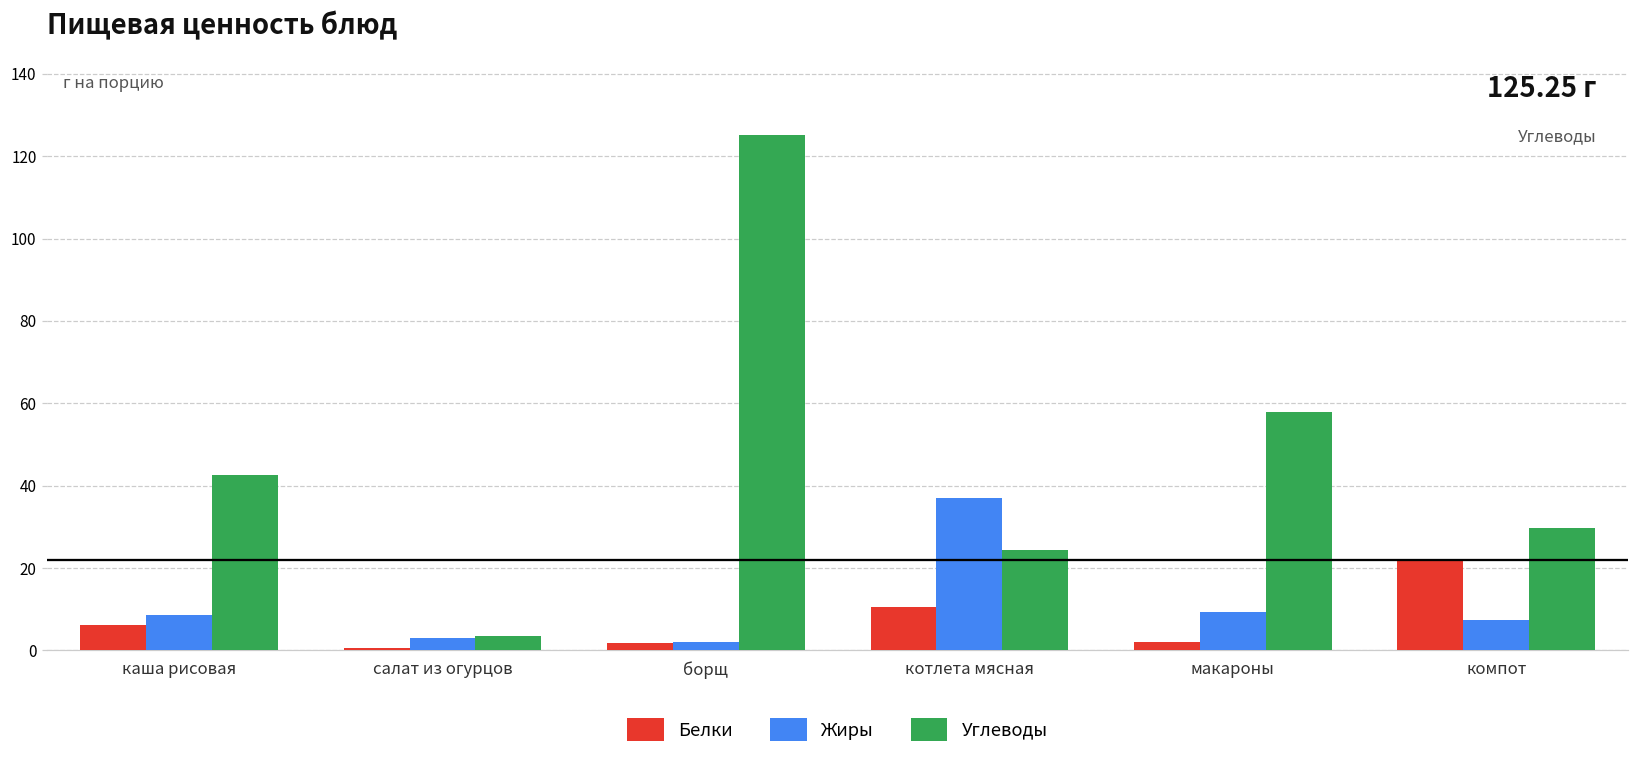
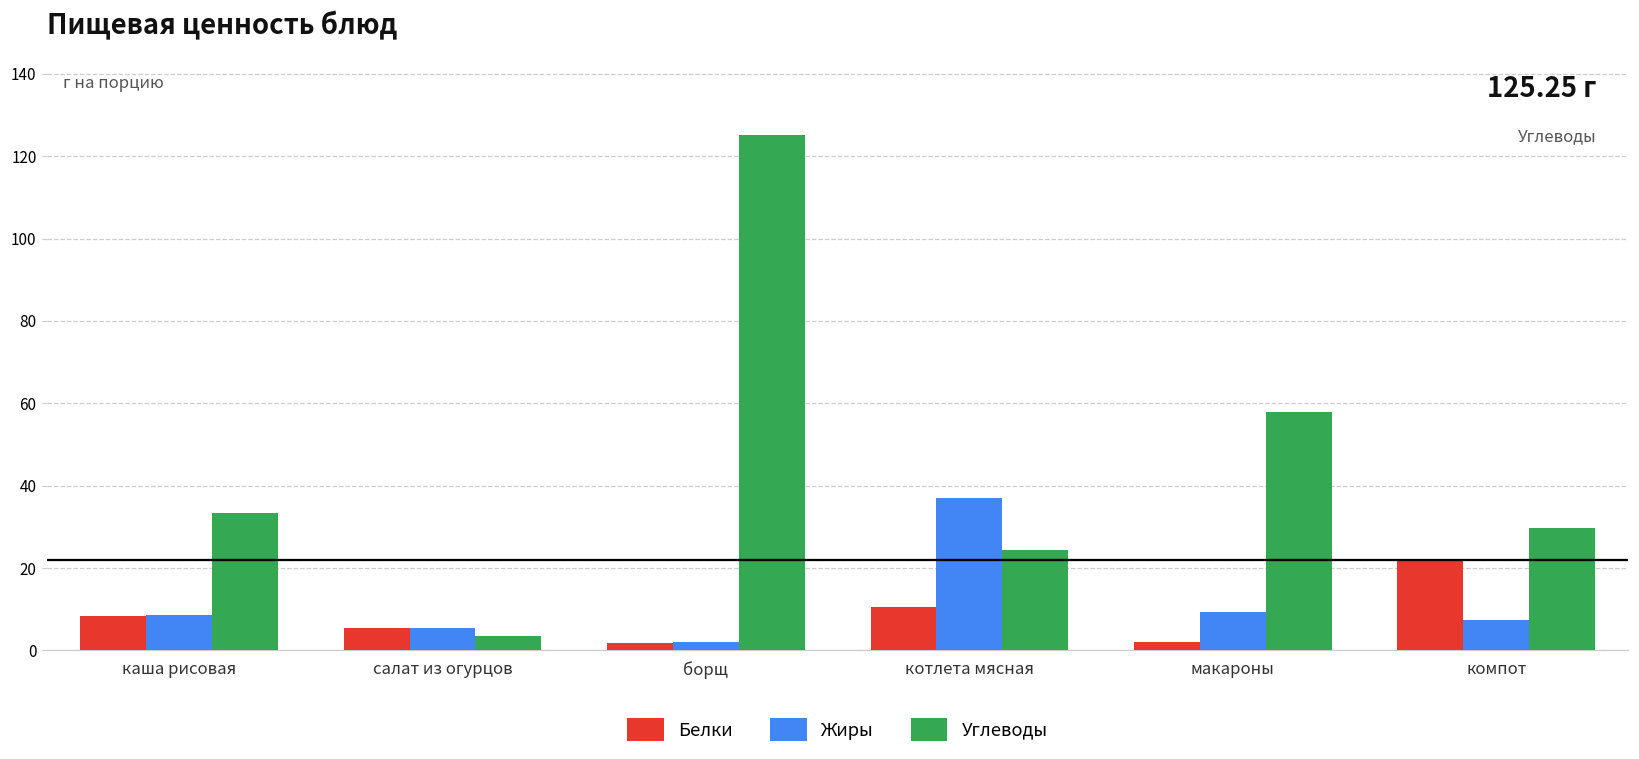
Белки, каша рисовая: 6 -> 8
Углеводы, каша рисовая: 43 -> 33
Белки, салат из огурцов: 1 -> 5
Жиры, салат из огурцов: 3 -> 5
